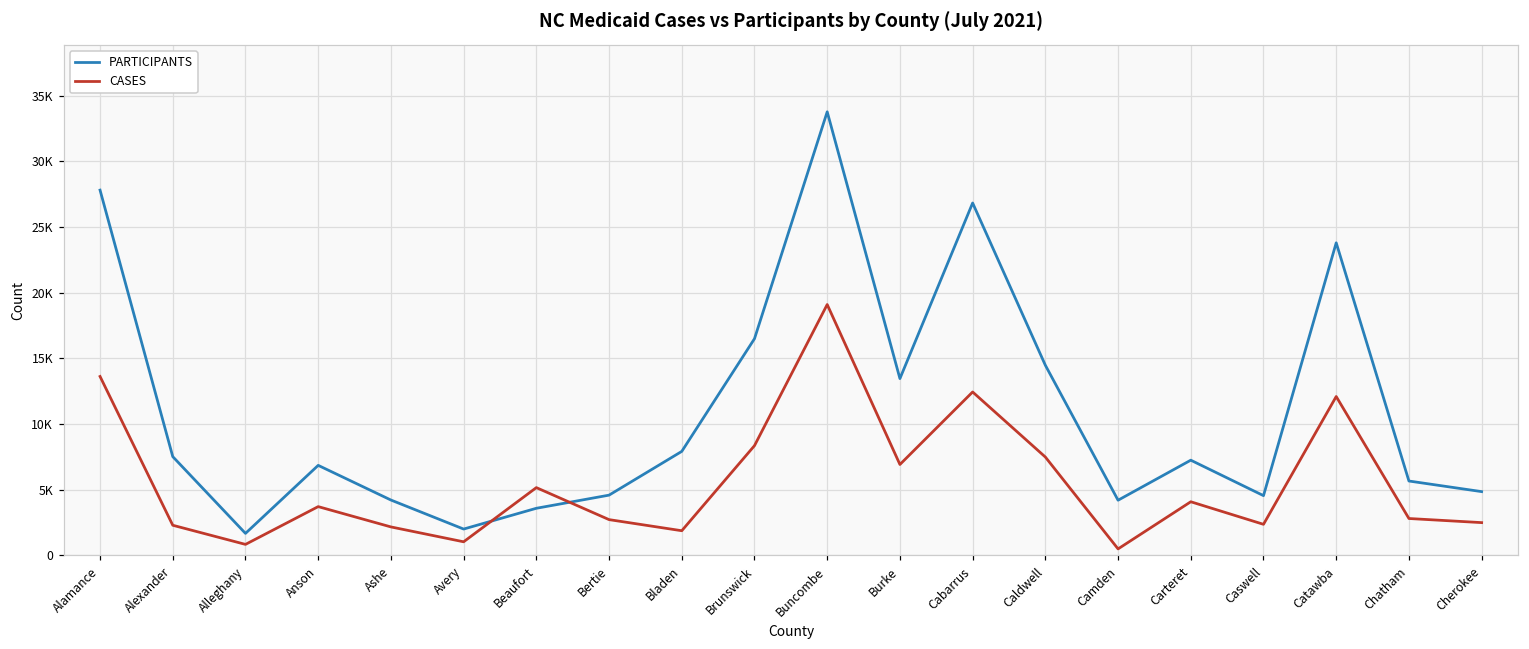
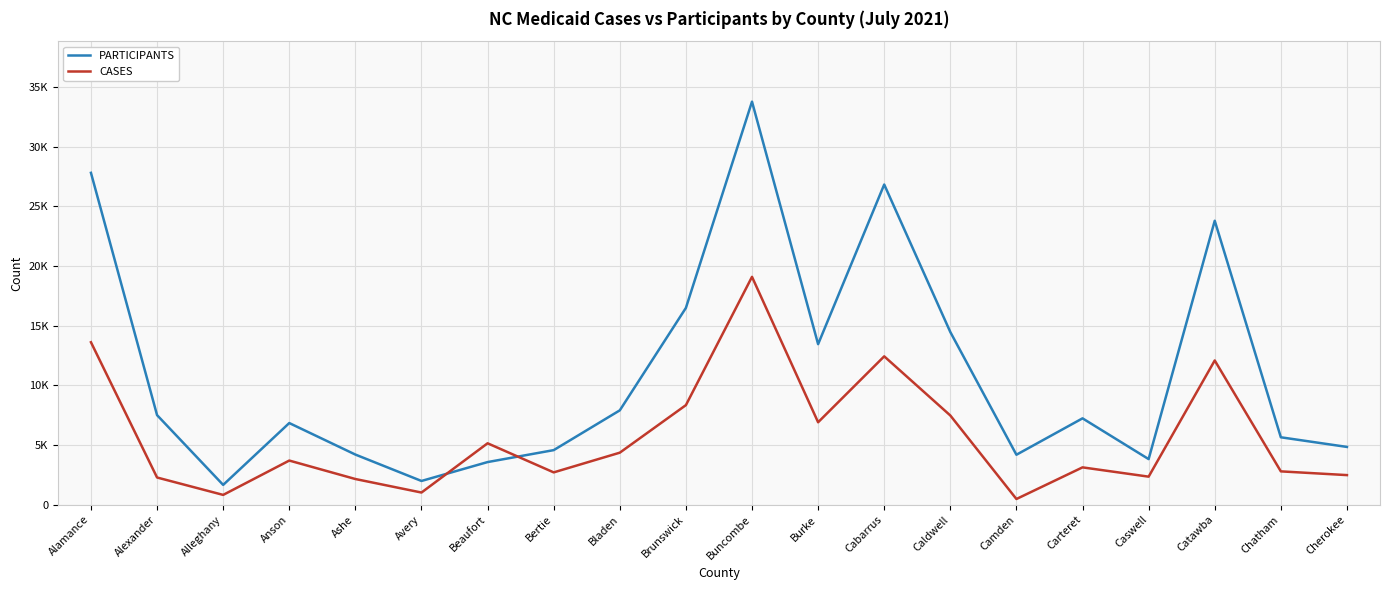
CASES, Bladen: 1900 -> 4400
CASES, Carteret: 4100 -> 3100
PARTICIPANTS, Caswell: 4500 -> 3800
